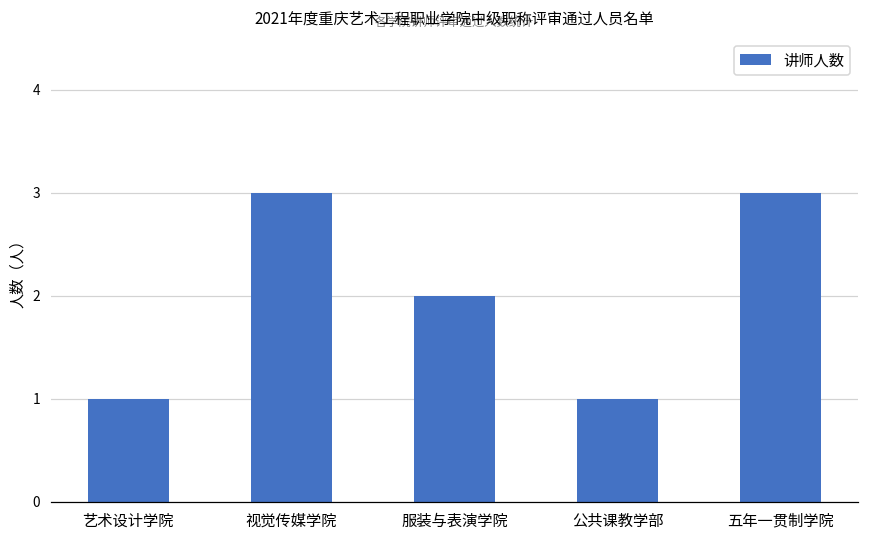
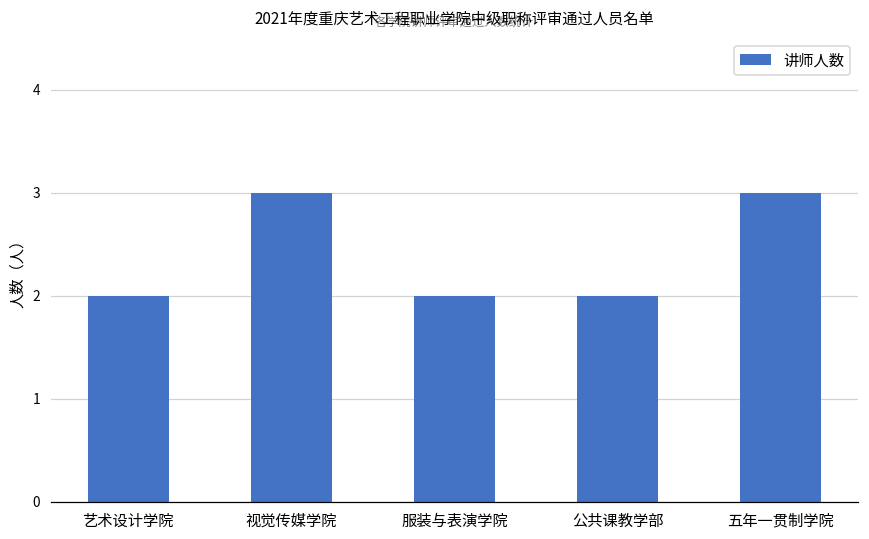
艺术设计学院: 1 -> 2
公共课教学部: 1 -> 2
